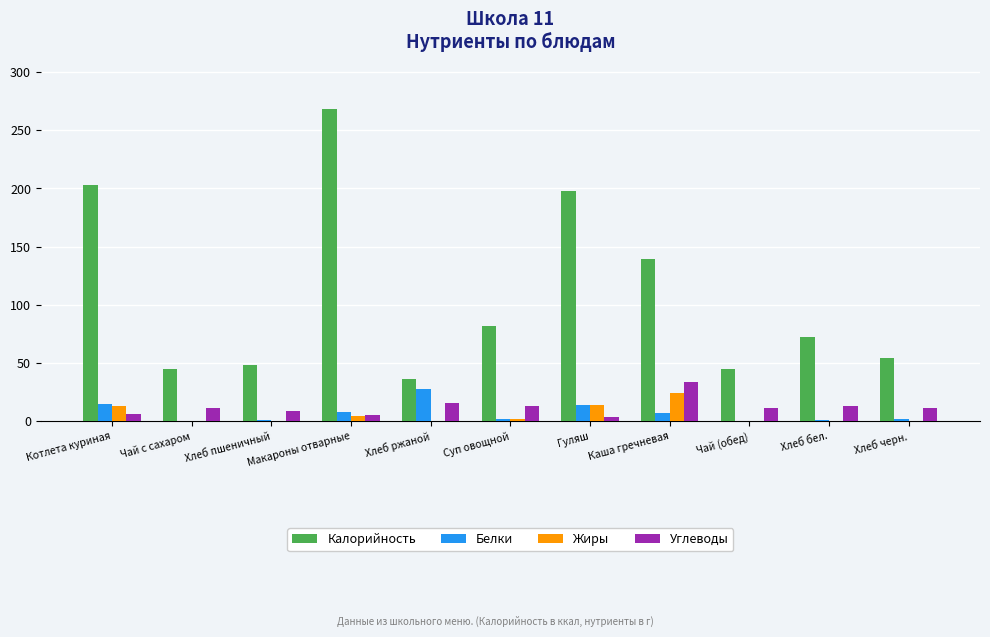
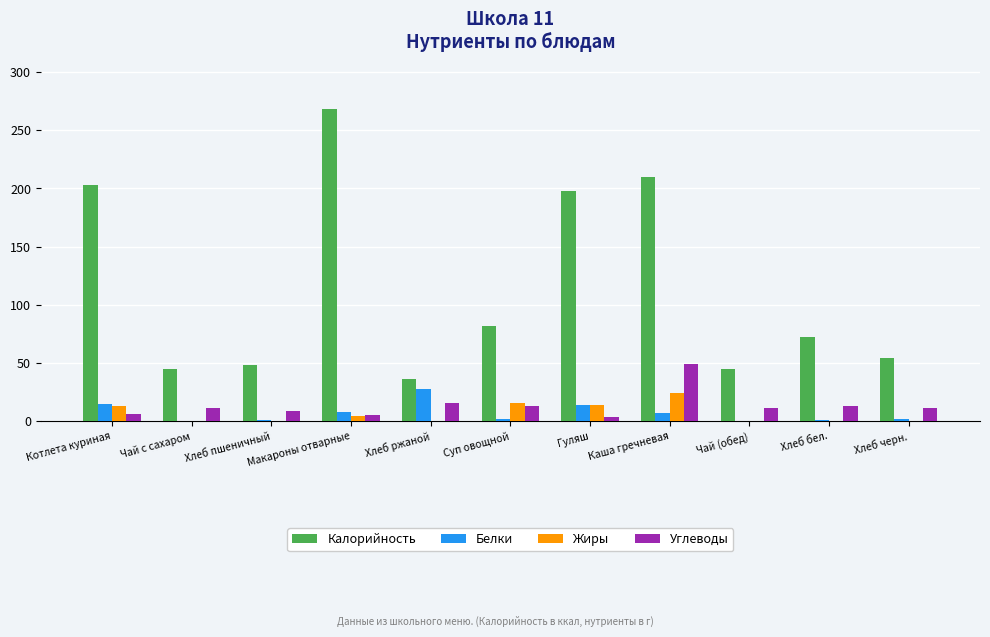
Жиры, Суп овощной: 2 -> 16
Калорийность, Каша гречневая: 140 -> 210
Углеводы, Каша гречневая: 34 -> 50
